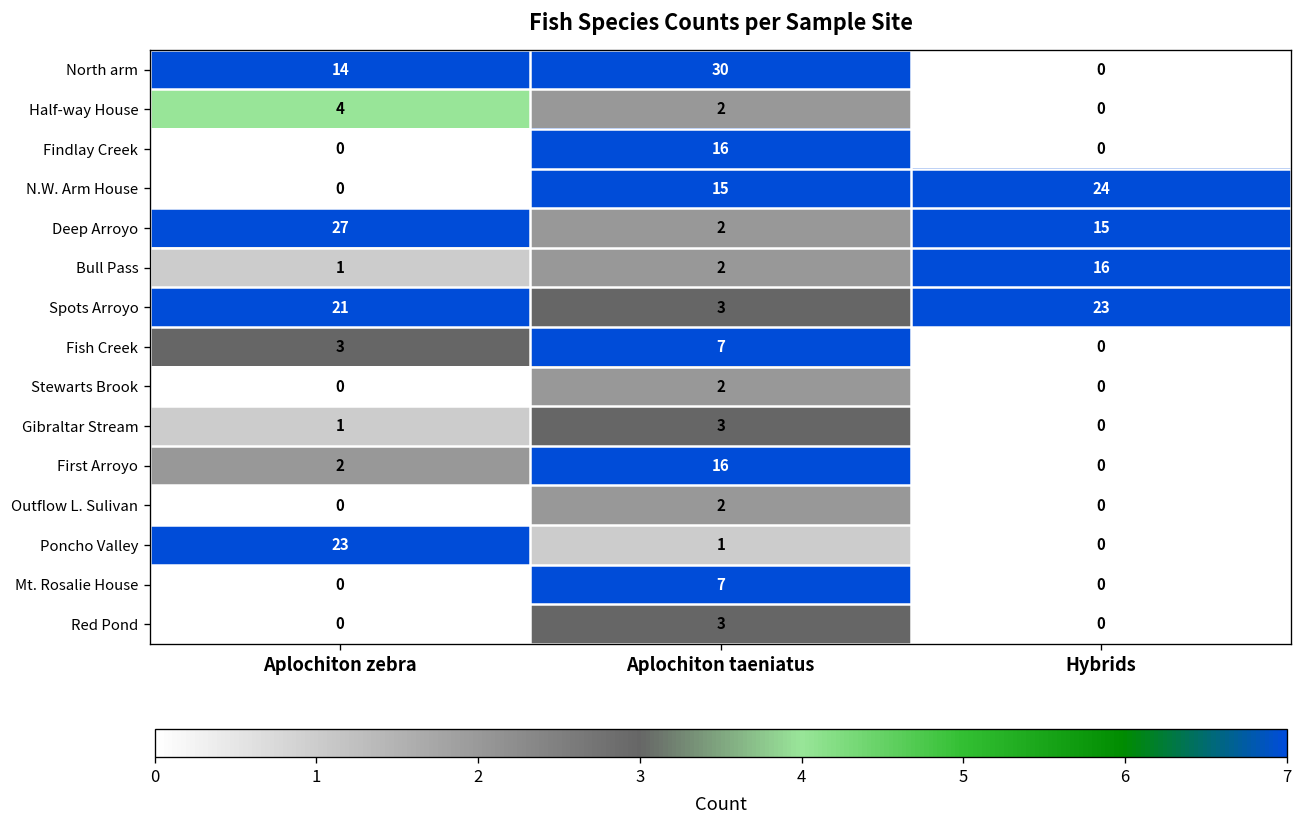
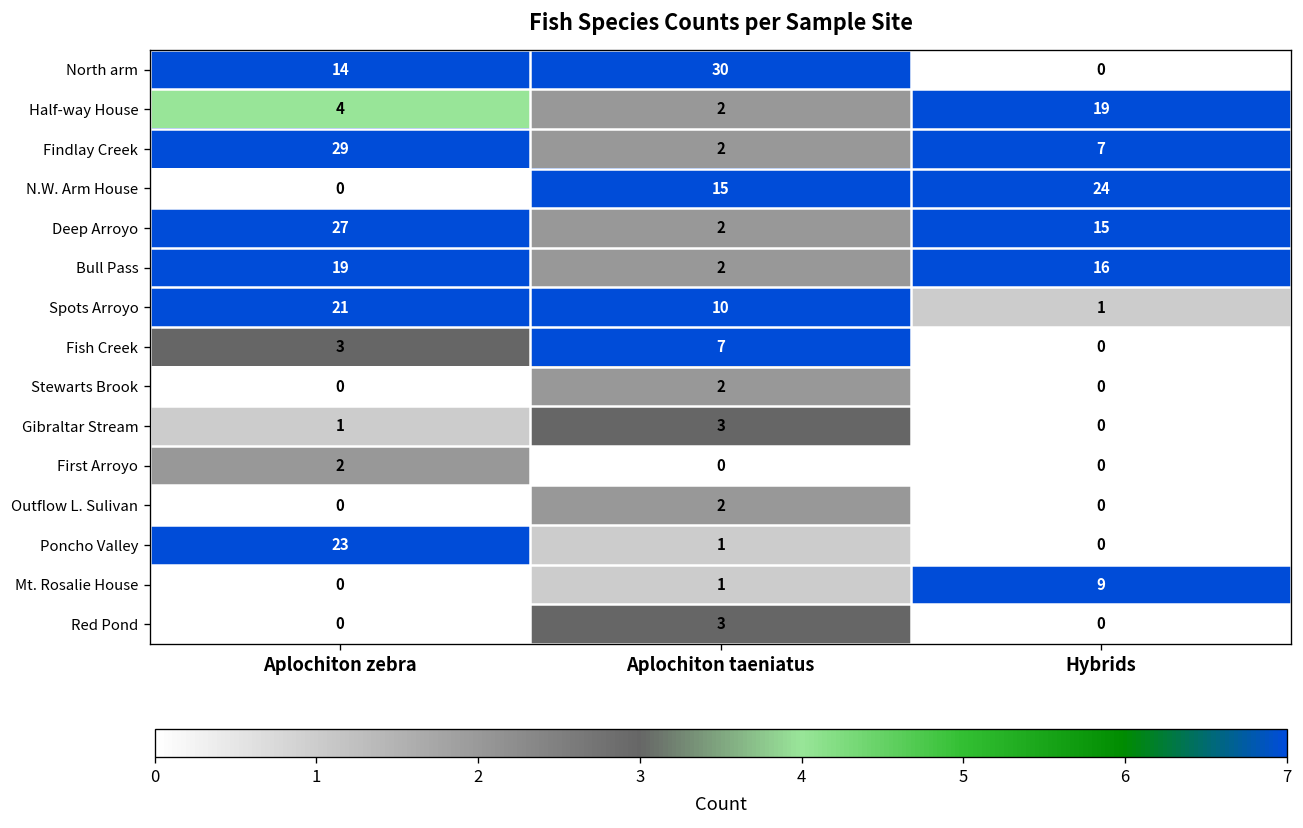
Half-way House, Hybrids: 0 -> 19
Findlay Creek, Aplochiton zebra: 0 -> 29
Findlay Creek, Aplochiton taeniatus: 16 -> 2
Findlay Creek, Hybrids: 0 -> 7
Bull Pass, Aplochiton zebra: 1 -> 19
Spots Arroyo, Aplochiton taeniatus: 3 -> 10
Spots Arroyo, Hybrids: 23 -> 1
First Arroyo, Aplochiton taeniatus: 16 -> 0
Mt. Rosalie House, Aplochiton taeniatus: 7 -> 1
Mt. Rosalie House, Hybrids: 0 -> 9
